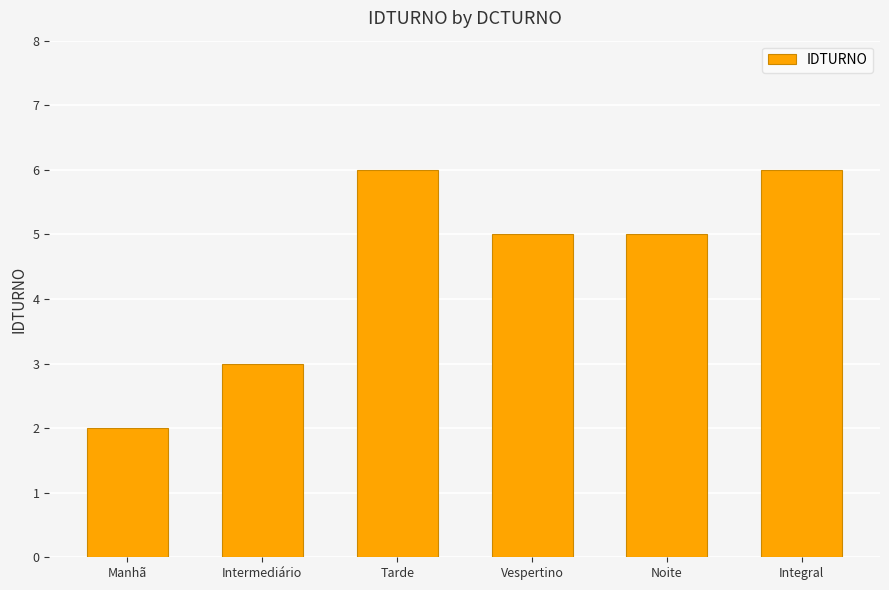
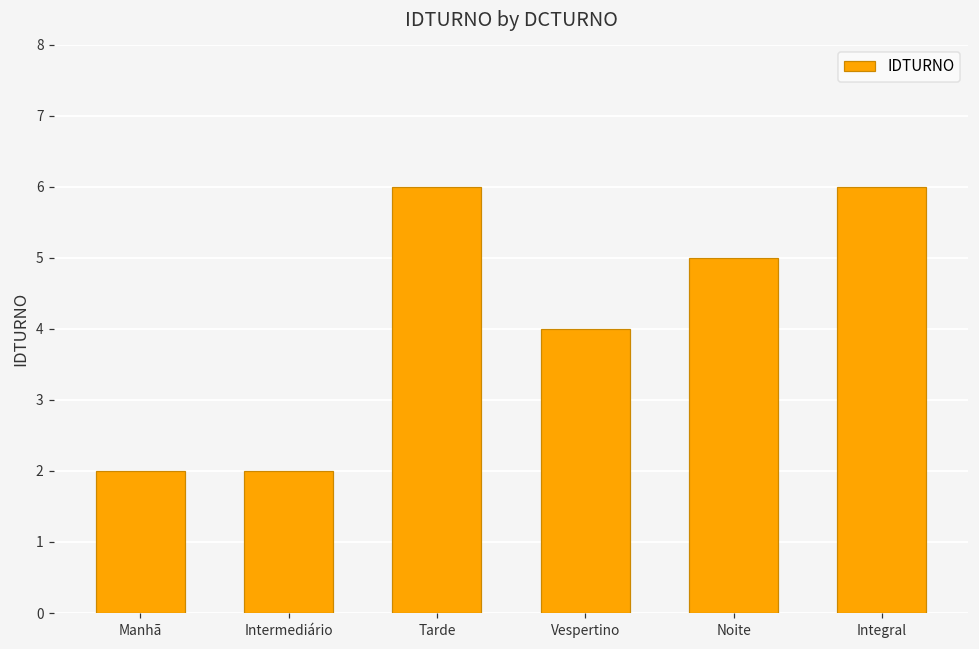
Intermediário: 3 -> 2
Vespertino: 5 -> 4
